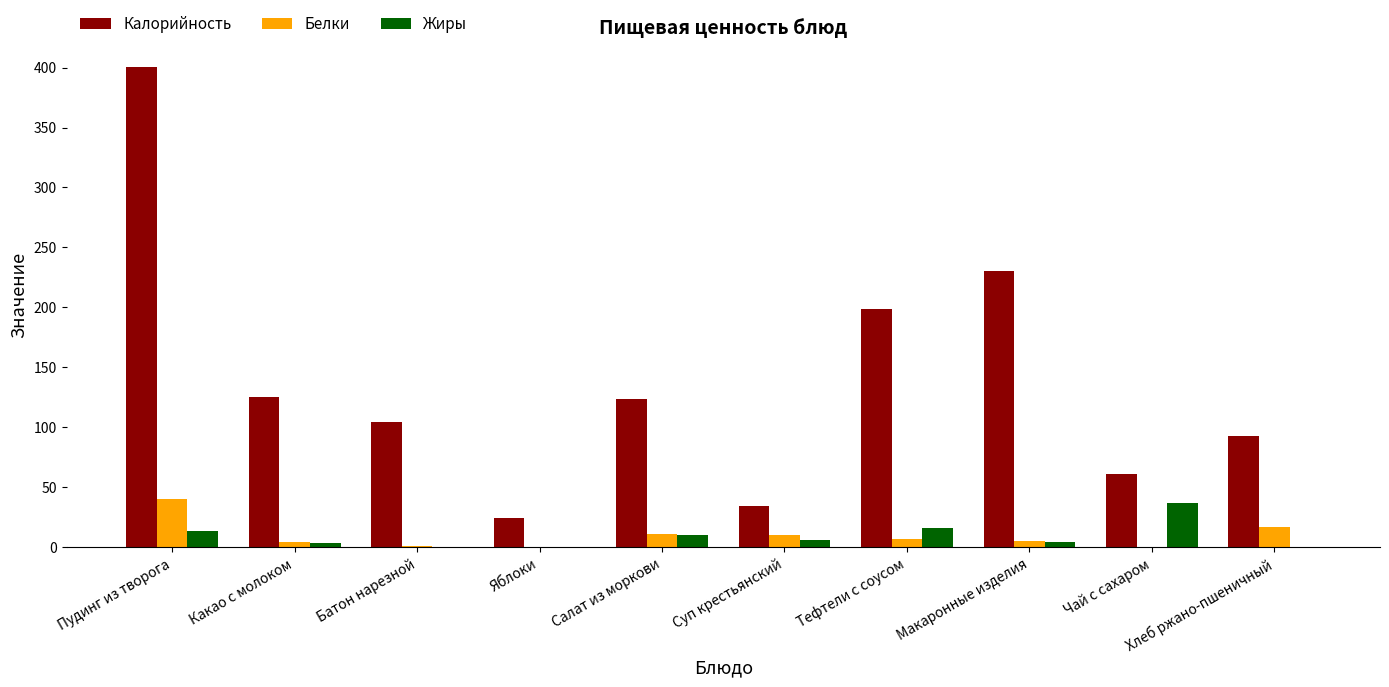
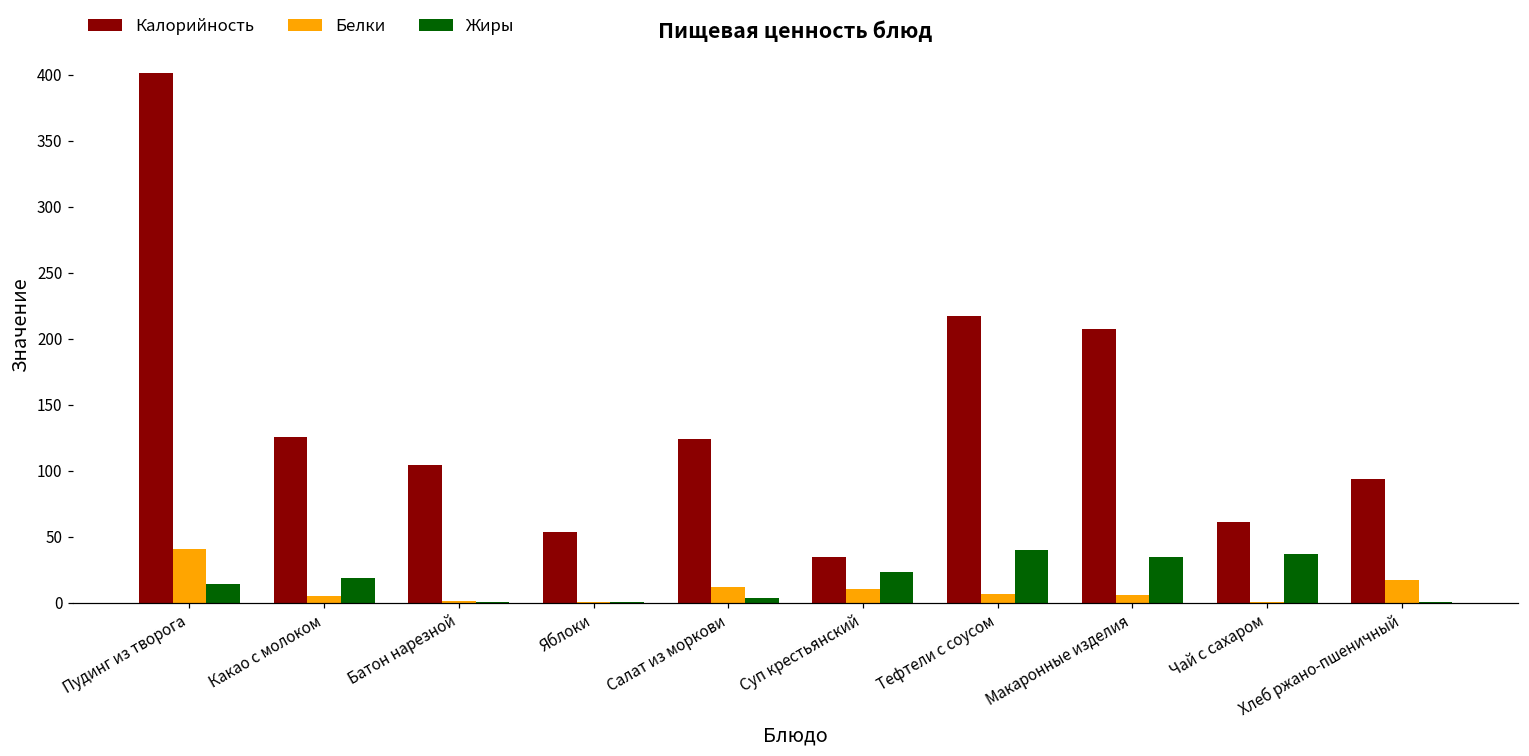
Жиры, Какао с молоком: 4 -> 19
Калорийность, Яблоки: 24 -> 53
Жиры, Салат из моркови: 10 -> 3
Жиры, Суп крестьянский: 6 -> 23
Калорийность, Тефтели с соусом: 199 -> 217
Жиры, Тефтели с соусом: 17 -> 40
Калорийность, Макаронные изделия: 230 -> 207
Жиры, Макаронные изделия: 5 -> 34
